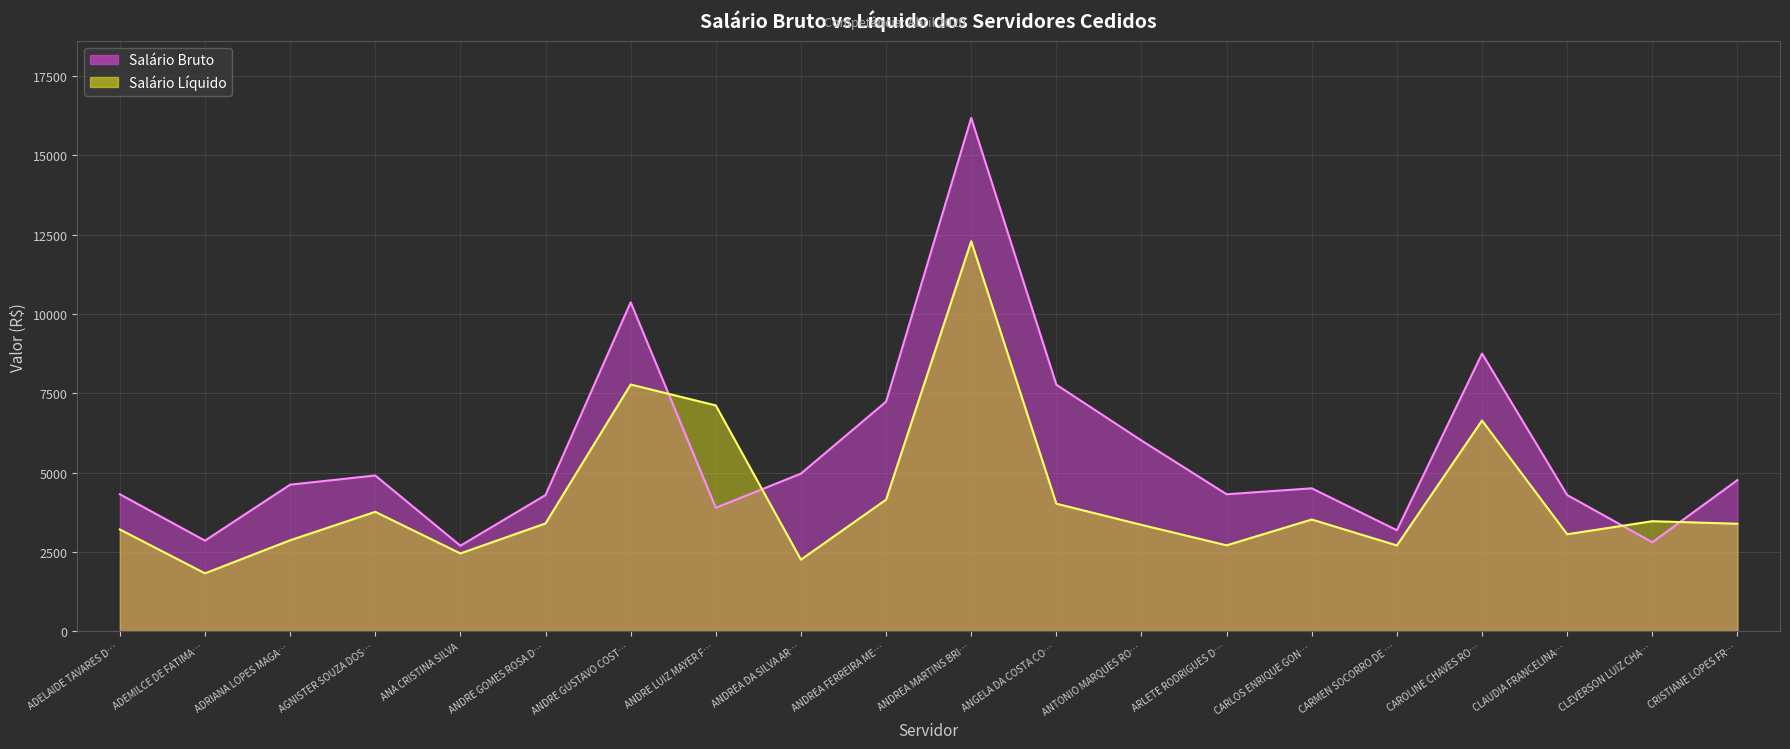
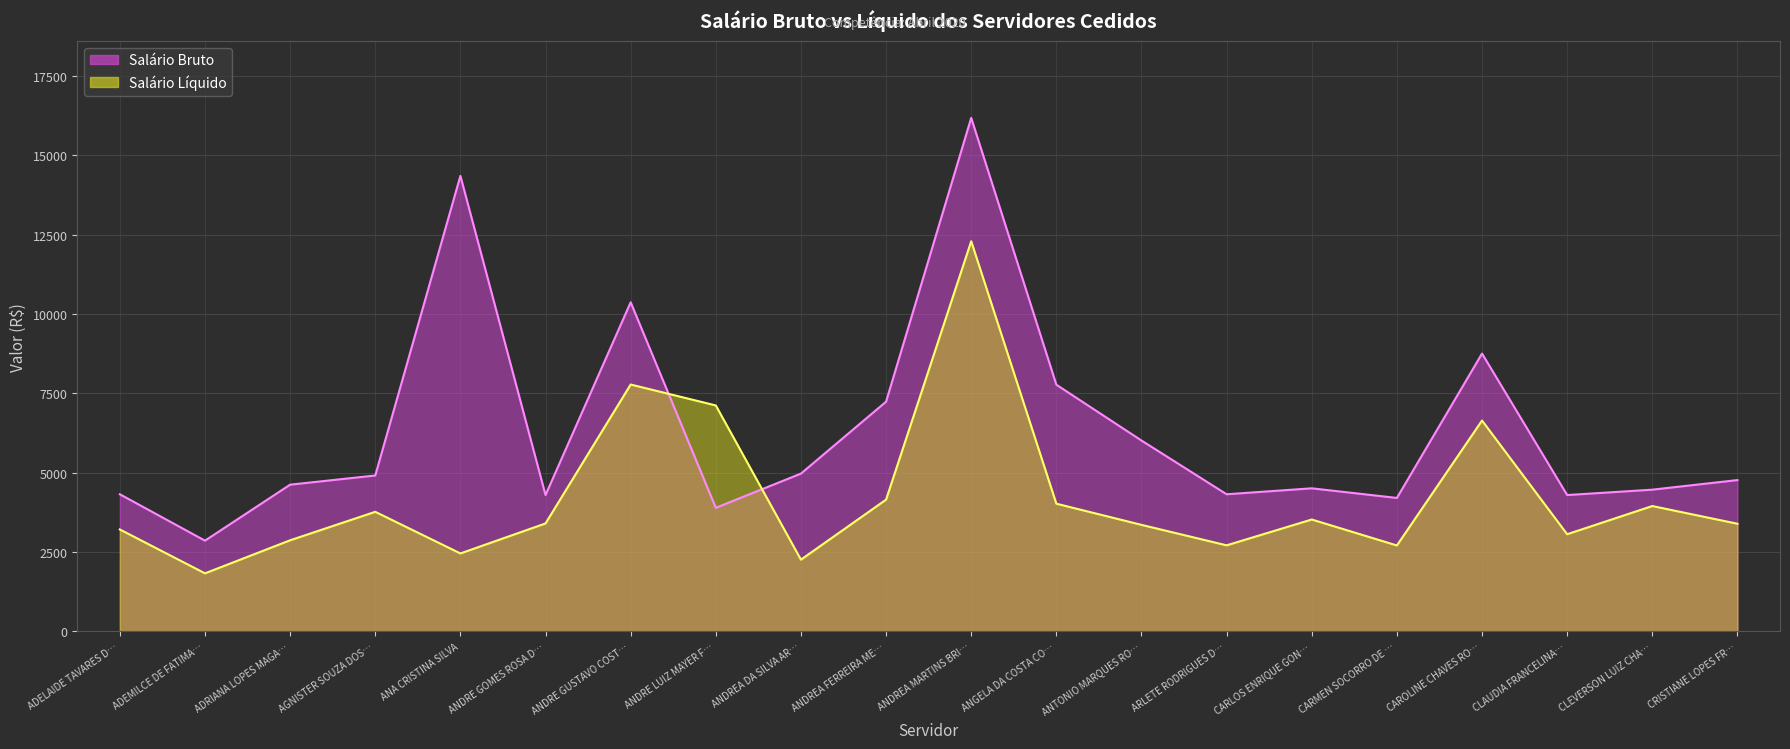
Salário Bruto, ANA CRISTINA SILVA: 2700 -> 14400
Salário Bruto, CARMEN SOCORRO DE …: 3200 -> 4200
Salário Bruto, CLEVERSON LUIZ CHA…: 2800 -> 4500
Salário Líquido, CLEVERSON LUIZ CHA…: 3500 -> 4000
